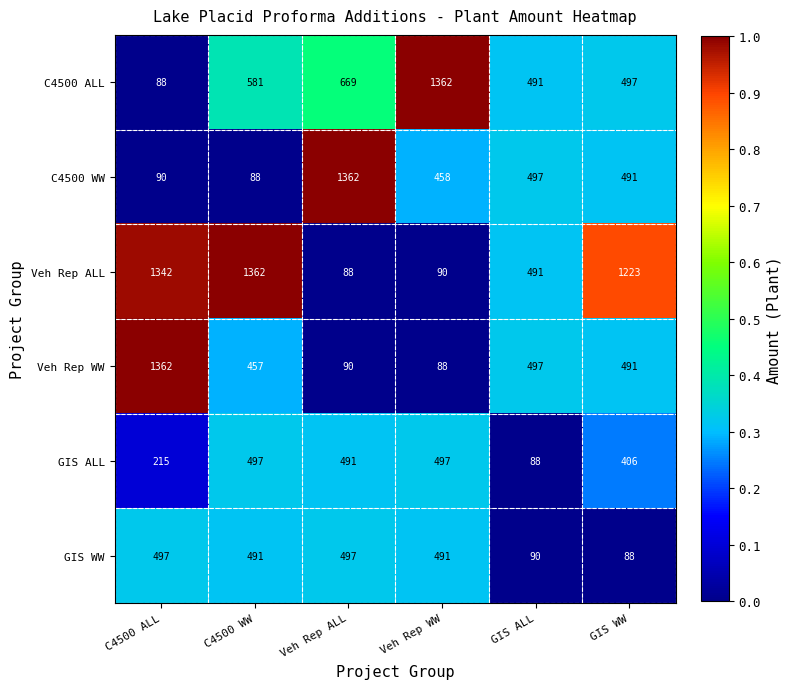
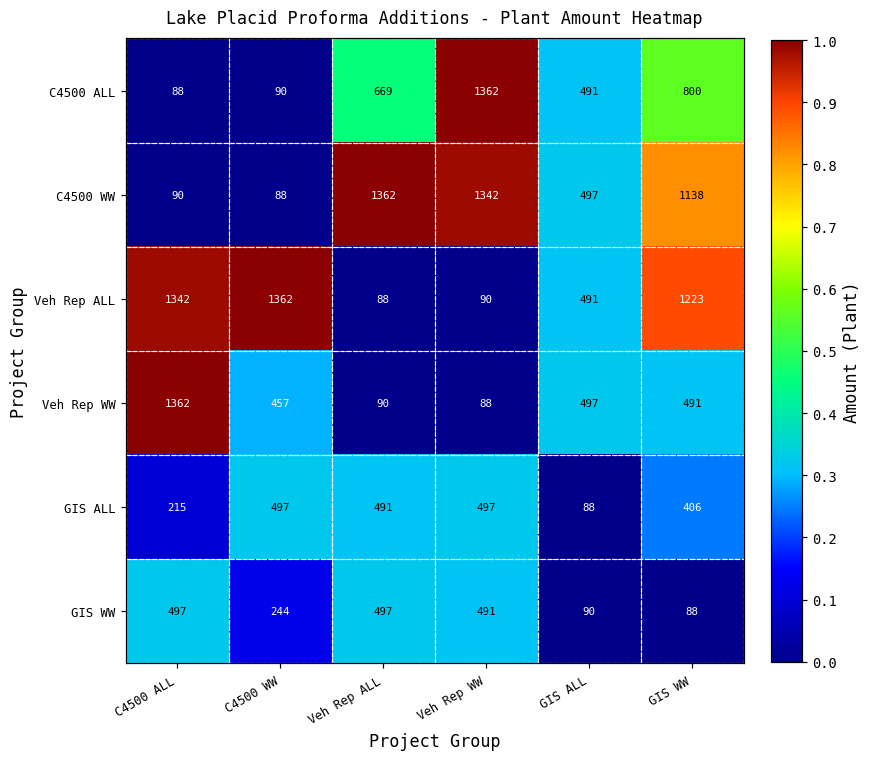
C4500 ALL, C4500 WW: 581 -> 90
C4500 ALL, GIS WW: 497 -> 800
C4500 WW, Veh Rep WW: 458 -> 1342
C4500 WW, GIS WW: 491 -> 1138
GIS WW, C4500 WW: 491 -> 244
